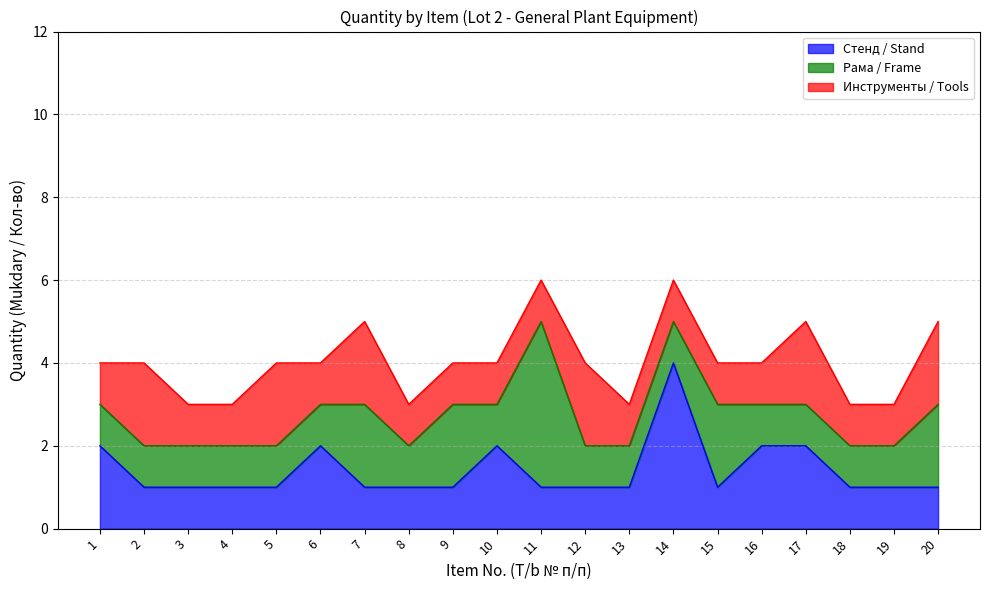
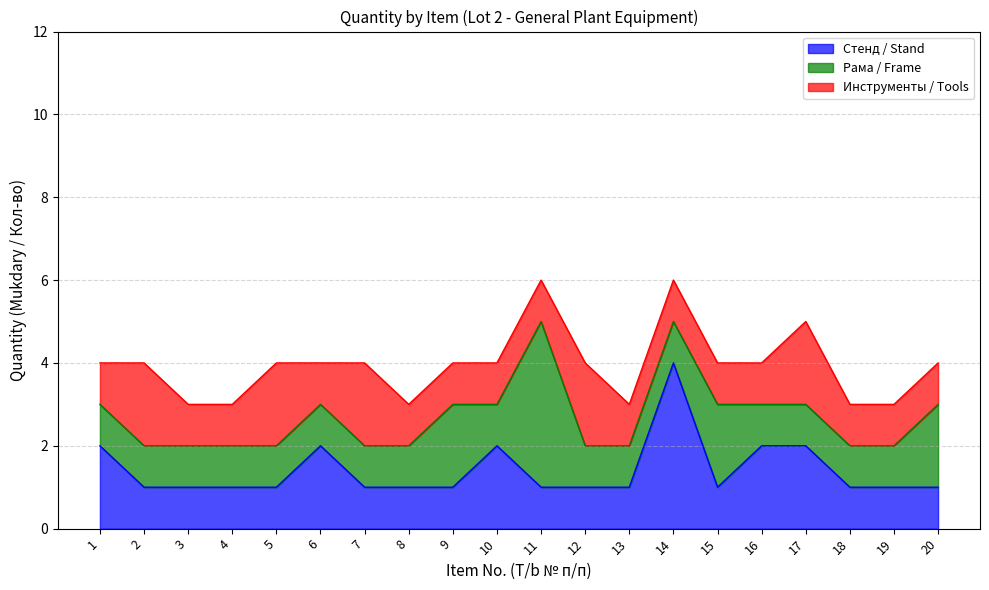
Рама / Frame, 7: 2 -> 1
Инструменты / Tools, 20: 2 -> 1
